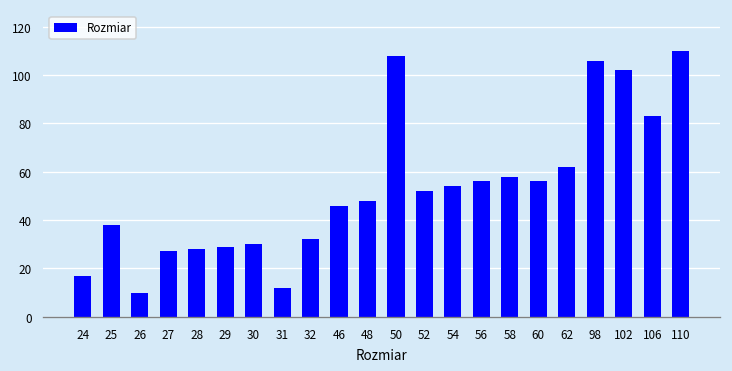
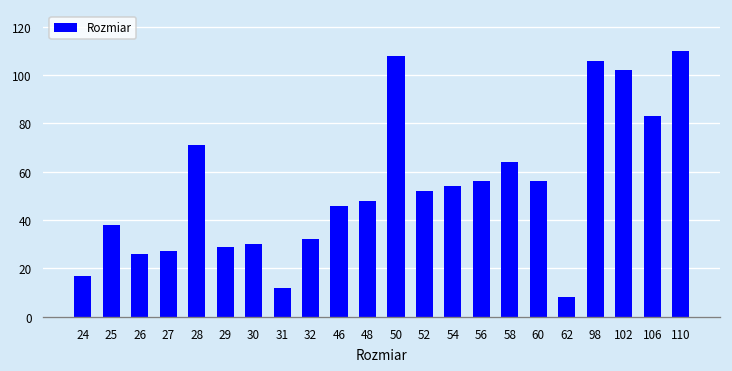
26: 10 -> 26
28: 28 -> 71
58: 58 -> 64
62: 62 -> 8
